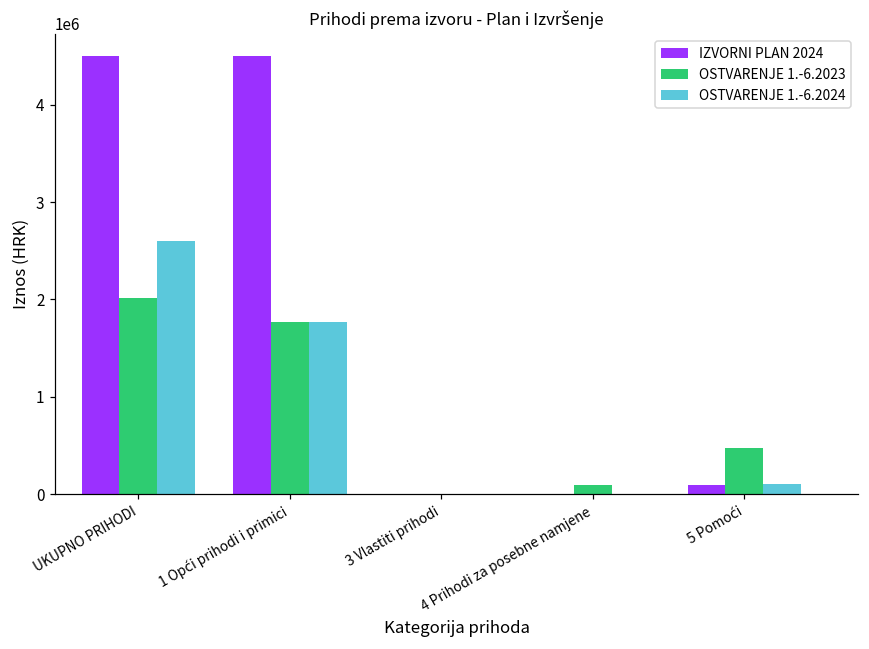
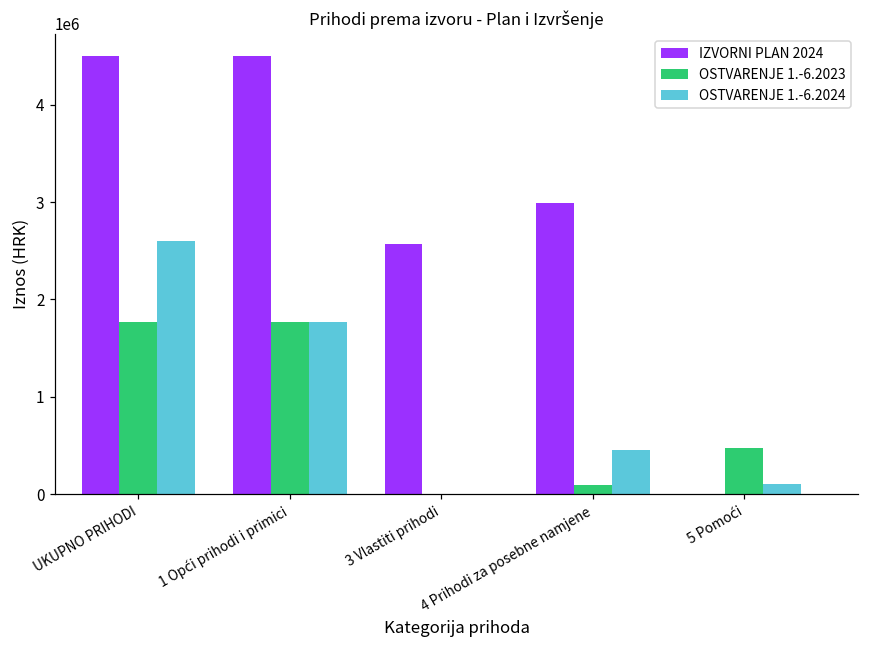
OSTVARENJE 1.-6.2023, UKUPNO PRIHODI: 2000000 -> 1800000
IZVORNI PLAN 2024, 3 Vlastiti prihodi: 0 -> 2600000
IZVORNI PLAN 2024, 4 Prihodi za posebne namjene: 0 -> 3000000
OSTVARENJE 1.-6.2024, 4 Prihodi za posebne namjene: 0 -> 500000
IZVORNI PLAN 2024, 5 Pomoći: 100000 -> 0
